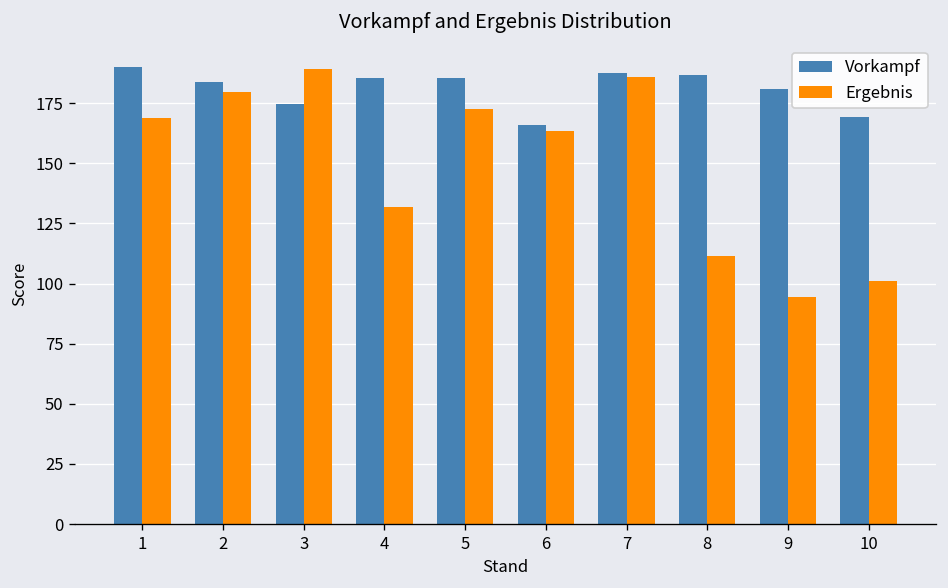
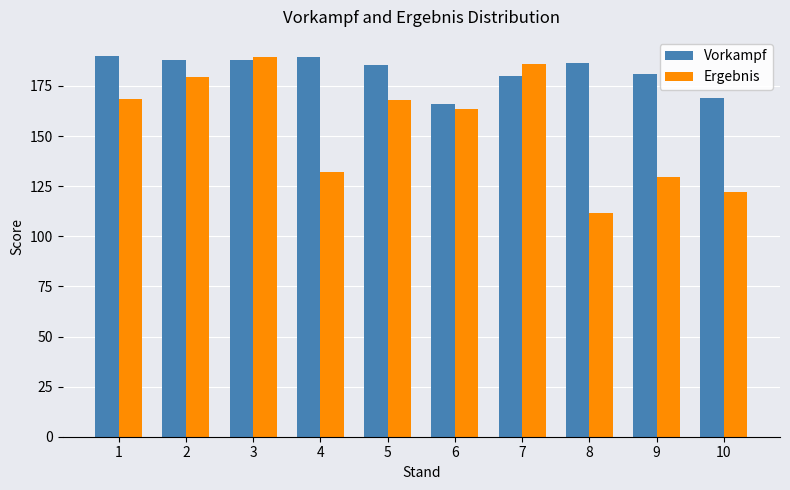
Vorkampf, 2: 184 -> 188
Vorkampf, 3: 175 -> 188
Vorkampf, 4: 185 -> 190
Ergebnis, 5: 173 -> 168
Vorkampf, 7: 187 -> 180
Ergebnis, 9: 95 -> 130
Ergebnis, 10: 101 -> 122
